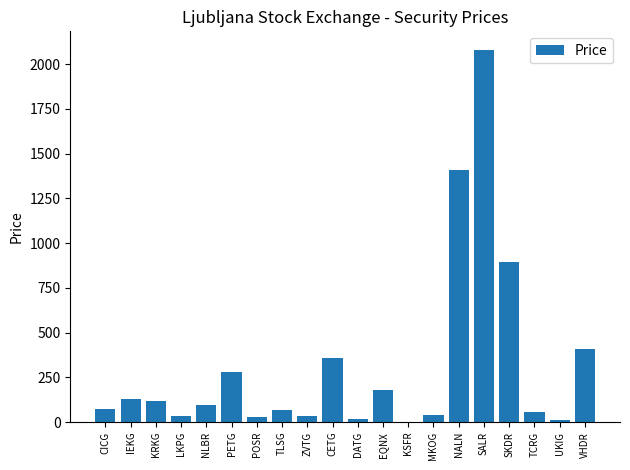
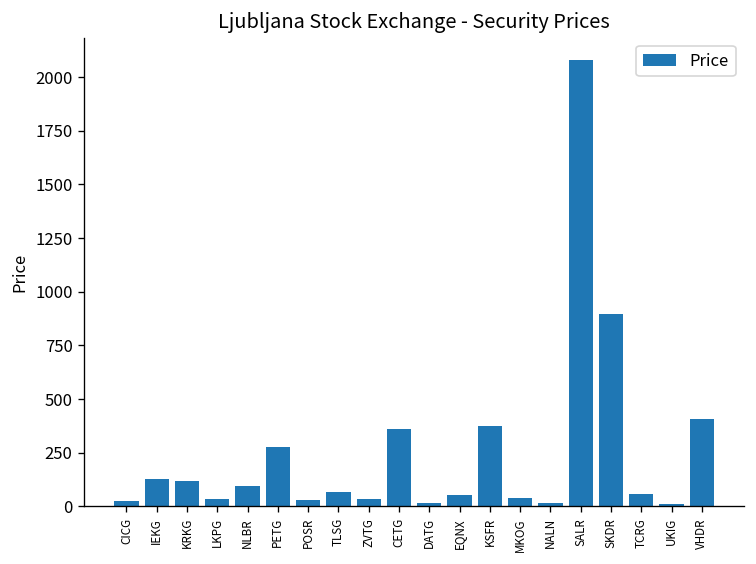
CICG: 70 -> 20
EQNX: 180 -> 50
KSFR: 0 -> 380
NALN: 1410 -> 20
